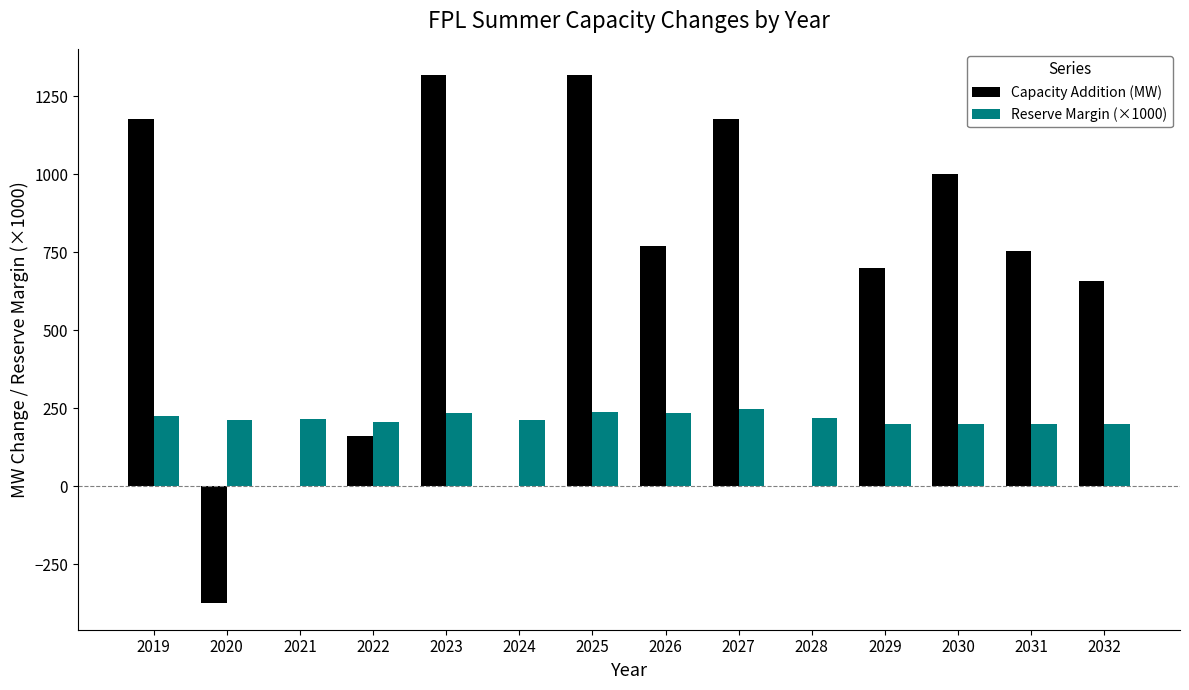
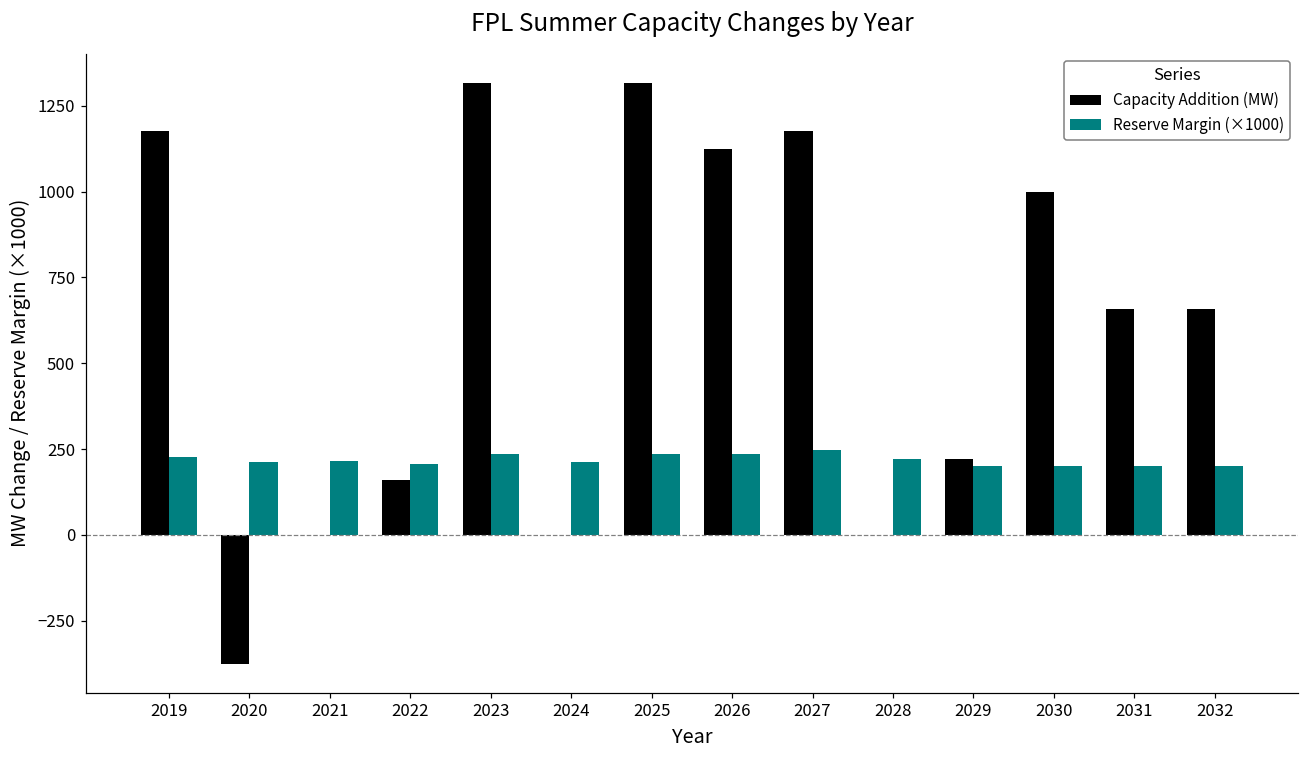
Capacity Addition (MW), 2026: 770 -> 1120
Capacity Addition (MW), 2029: 700 -> 220
Capacity Addition (MW), 2031: 760 -> 660
